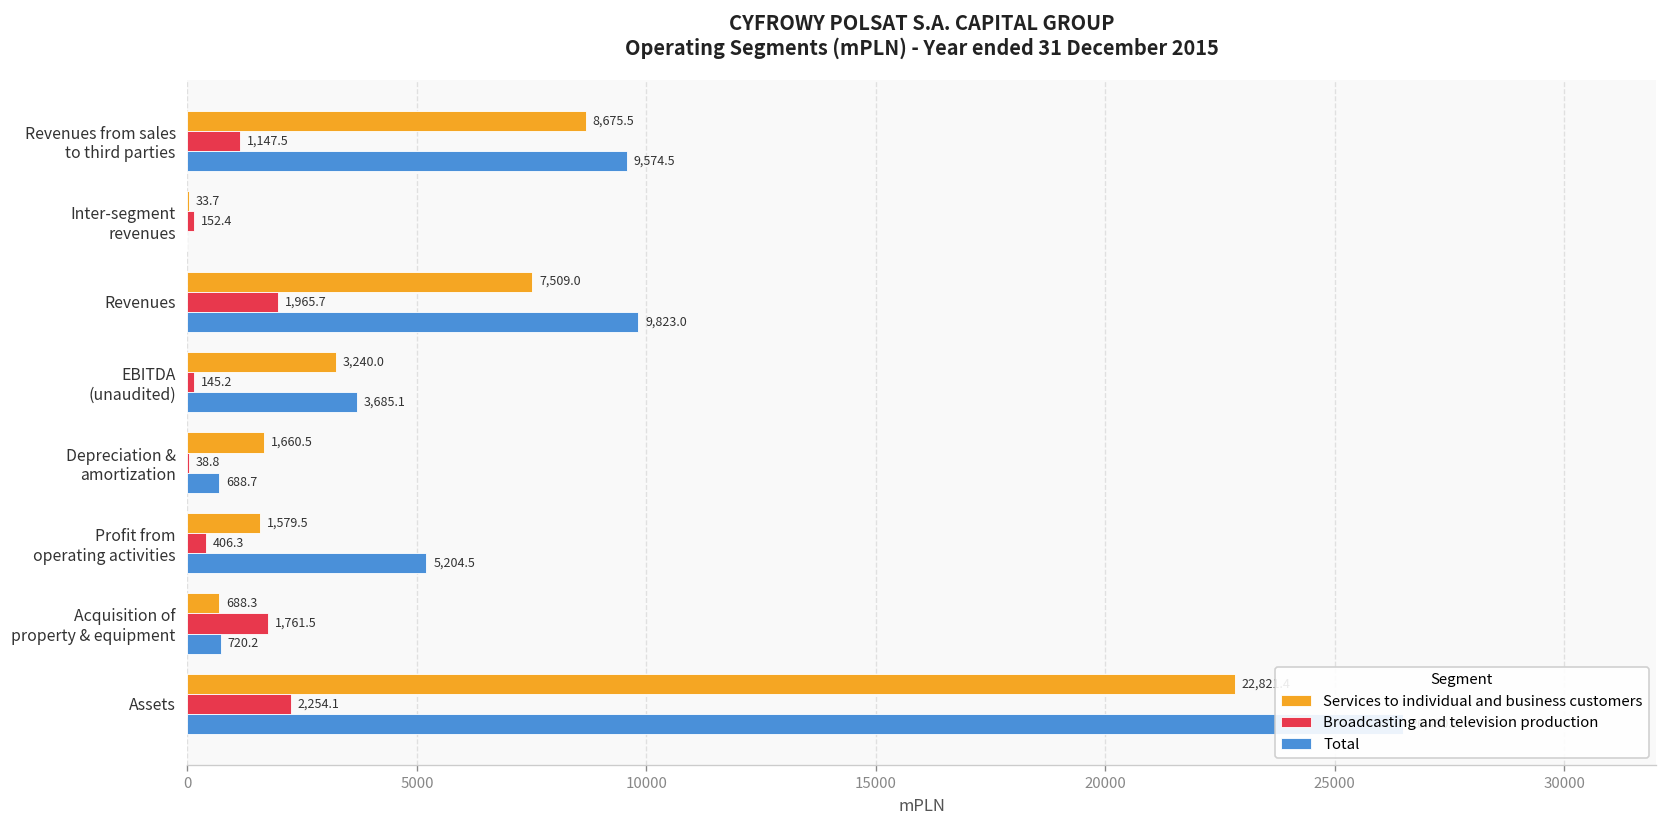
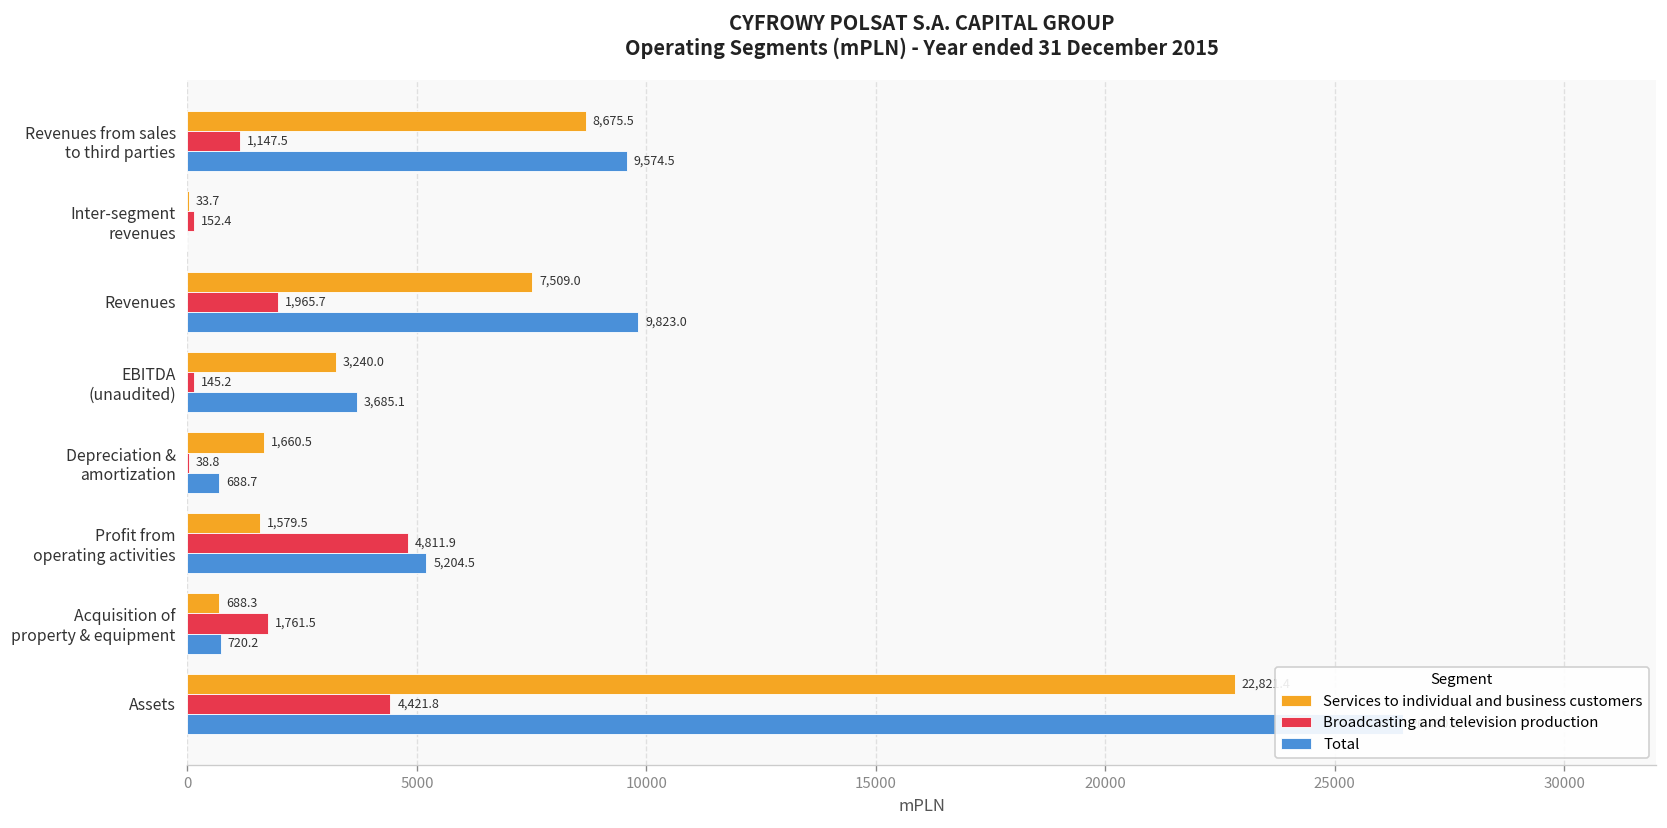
Broadcasting and television production, Profit from operating activities: 406.3 -> 4,811.9
Broadcasting and television production, Assets: 2,254.1 -> 4,421.8
